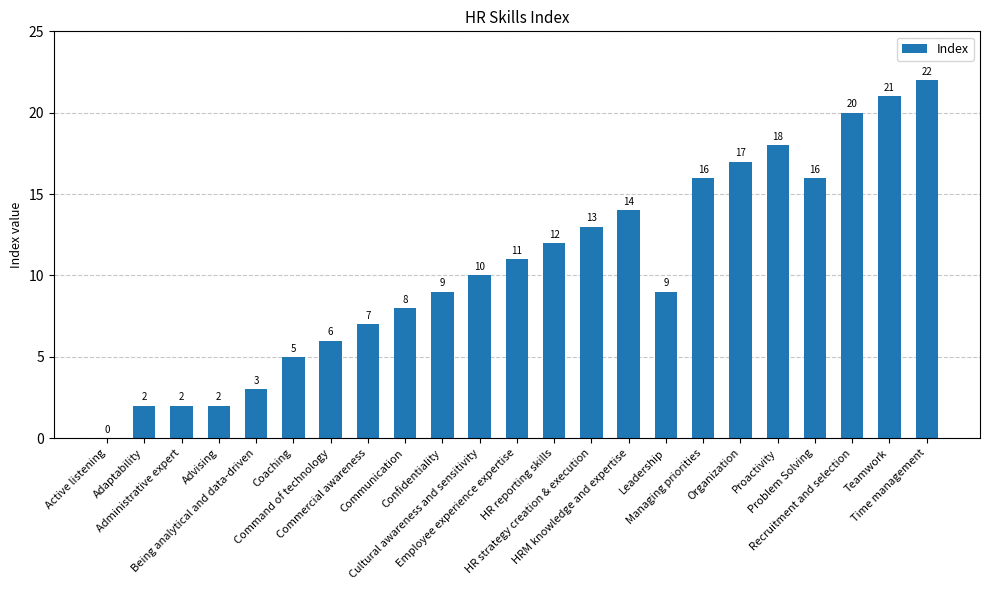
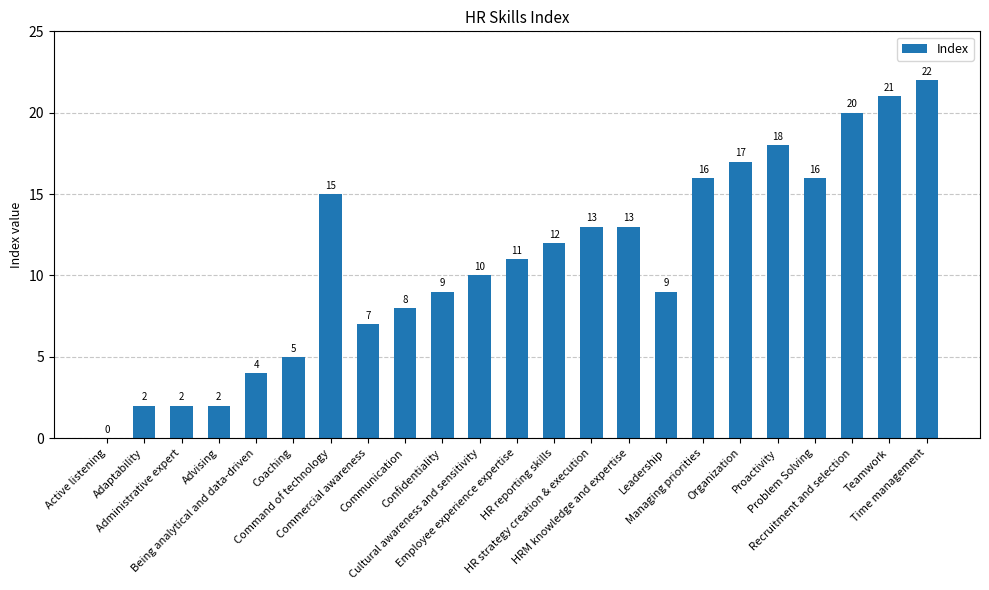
Being analytical and data-driven: 3 -> 4
Command of technology: 6 -> 15
HRM knowledge and expertise: 14 -> 13
